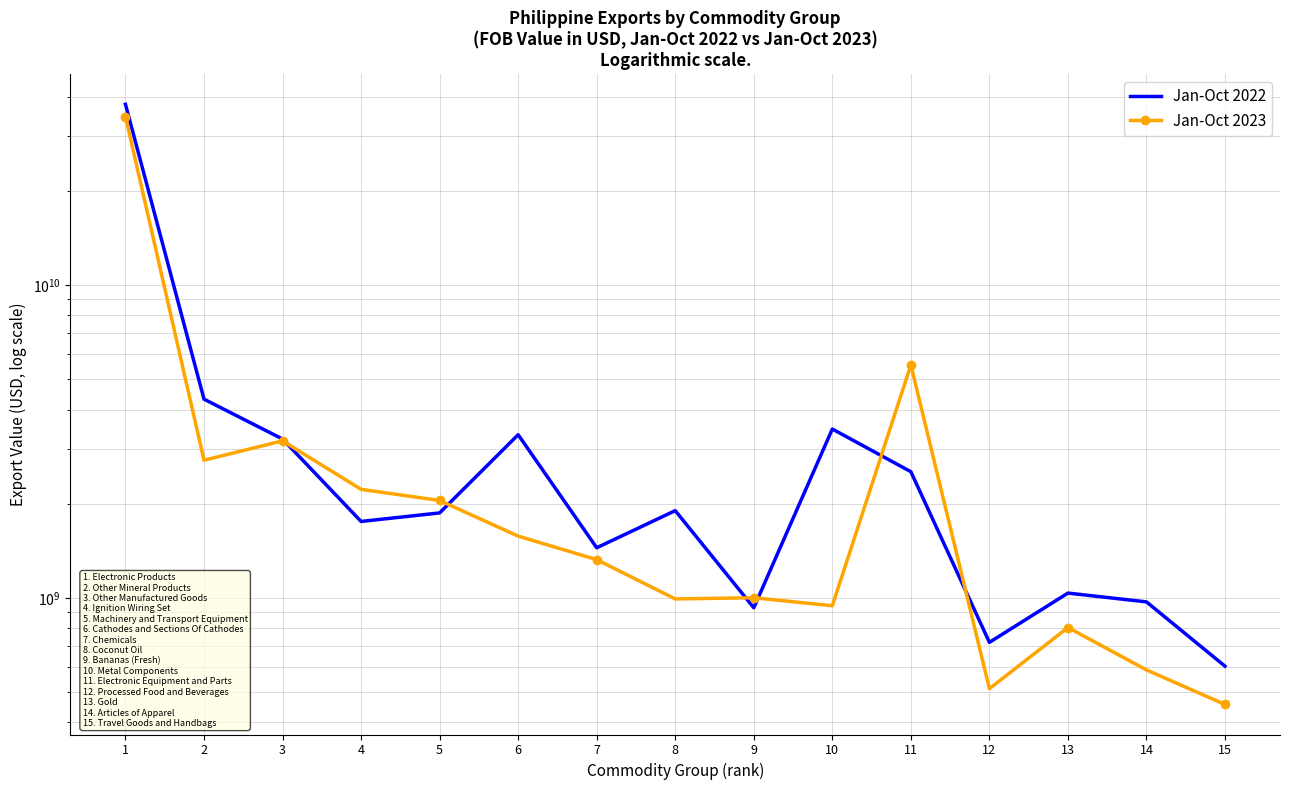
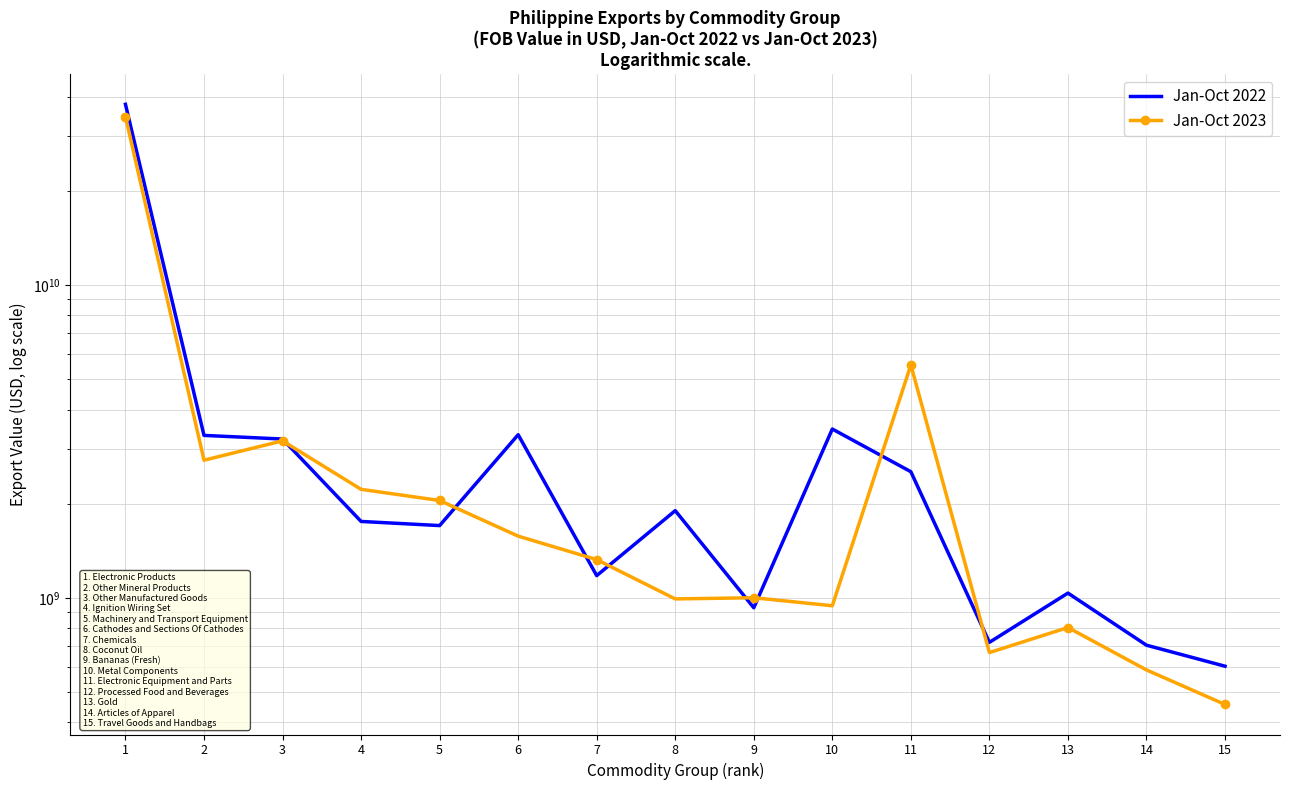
Jan-Oct 2022, 2: 4300000000 -> 3300000000
Jan-Oct 2022, 5: 1900000000 -> 1700000000
Jan-Oct 2022, 7: 1400000000 -> 1180000000
Jan-Oct 2023, 12: 510000000 -> 670000000
Jan-Oct 2022, 14: 970000000 -> 710000000
